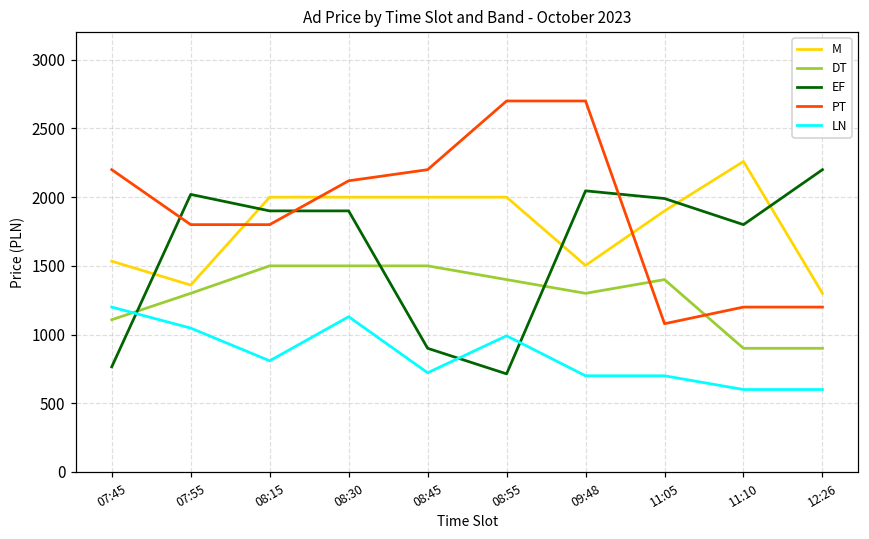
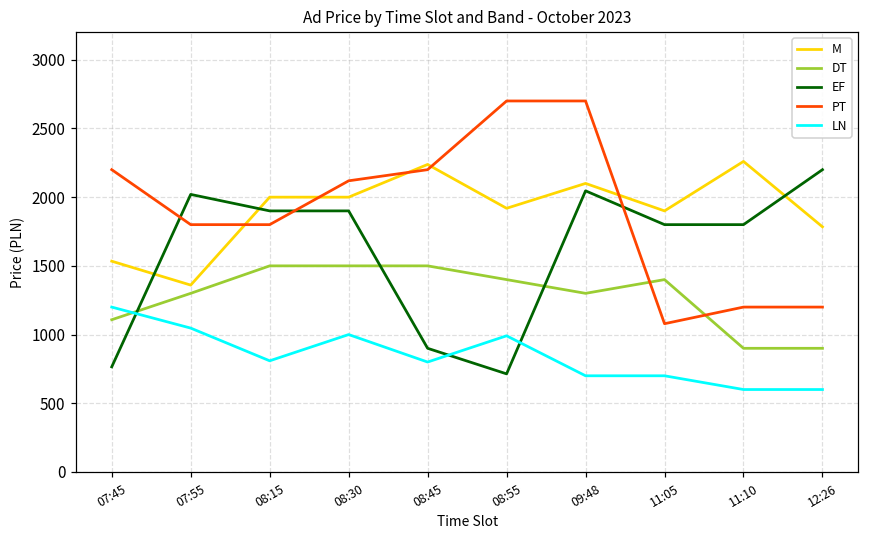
LN, 08:30: 1130 -> 1000
M, 08:45: 2000 -> 2240
LN, 08:45: 720 -> 800
M, 08:55: 2000 -> 1920
M, 09:48: 1500 -> 2100
EF, 11:05: 1990 -> 1800
M, 12:26: 1300 -> 1780
